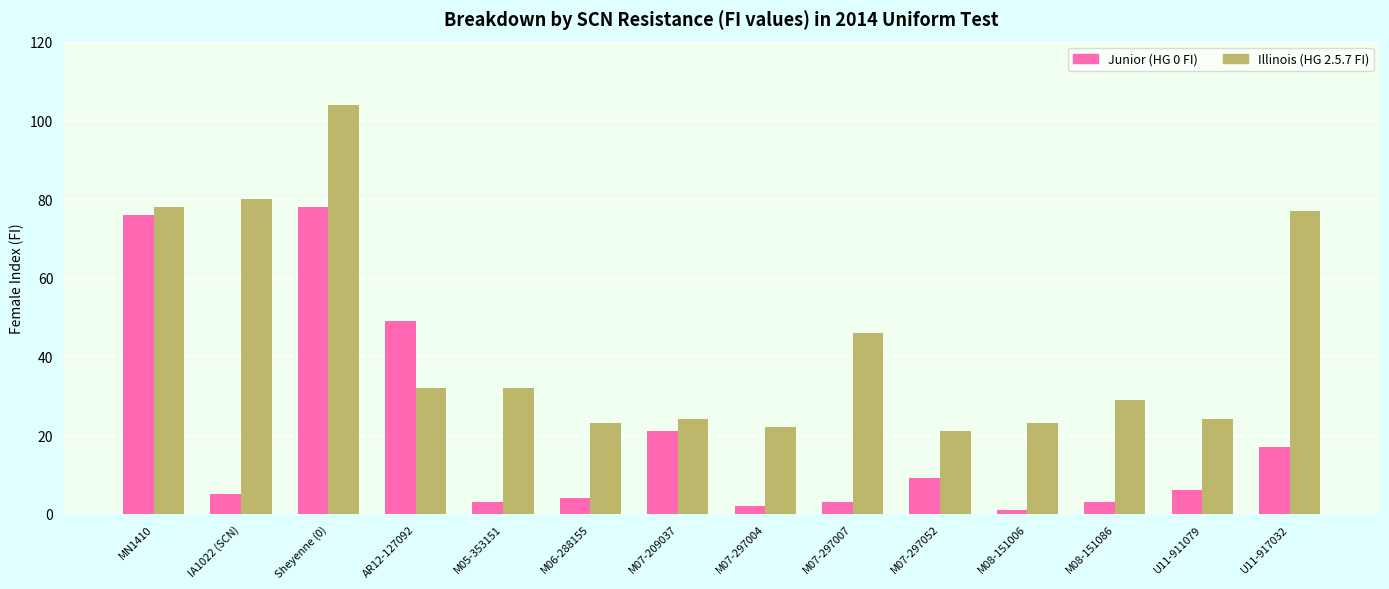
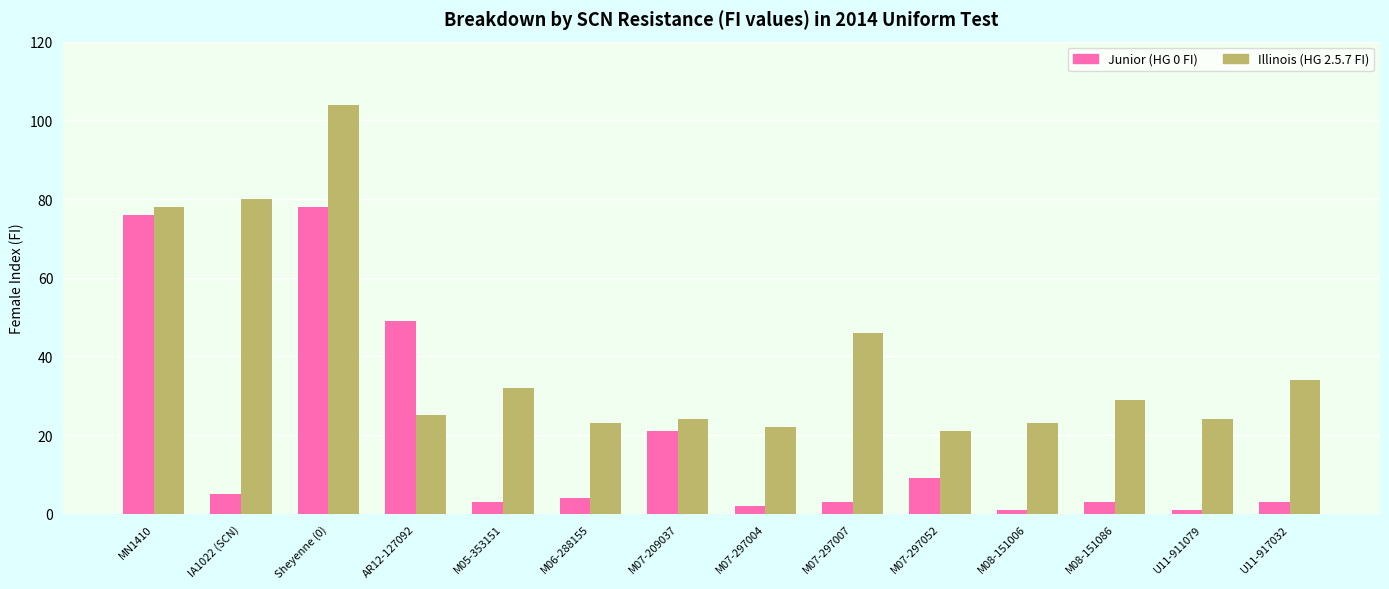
Illinois (HG 2.5.7 FI), AR12-127092: 32 -> 25
Junior (HG 0 FI), U11-911079: 6 -> 1
Junior (HG 0 FI), U11-917032: 17 -> 3
Illinois (HG 2.5.7 FI), U11-917032: 77 -> 34
